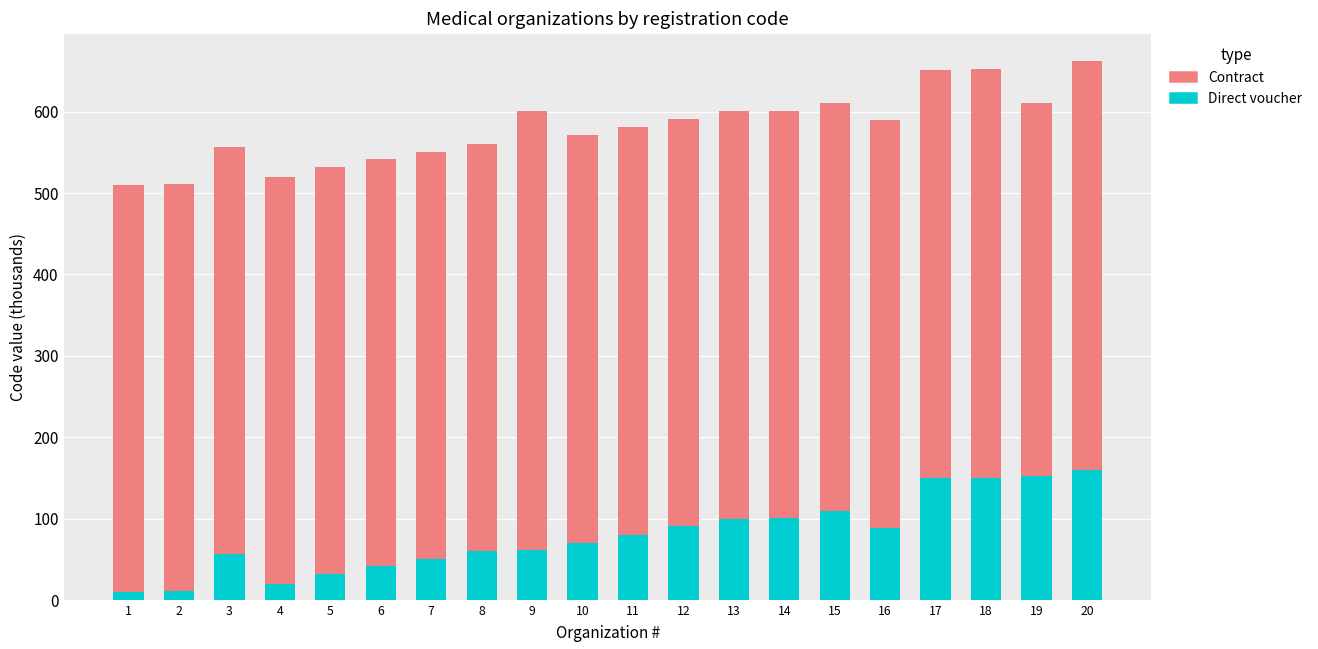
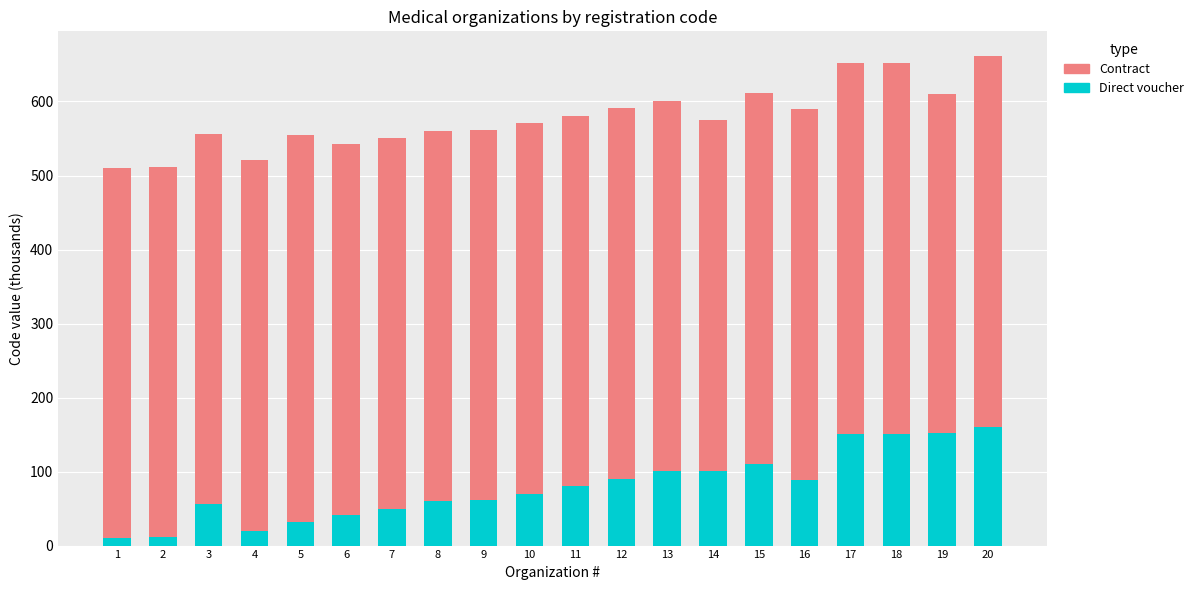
Contract, 5: 500 -> 520
Contract, 9: 540 -> 500
Contract, 14: 500 -> 470
